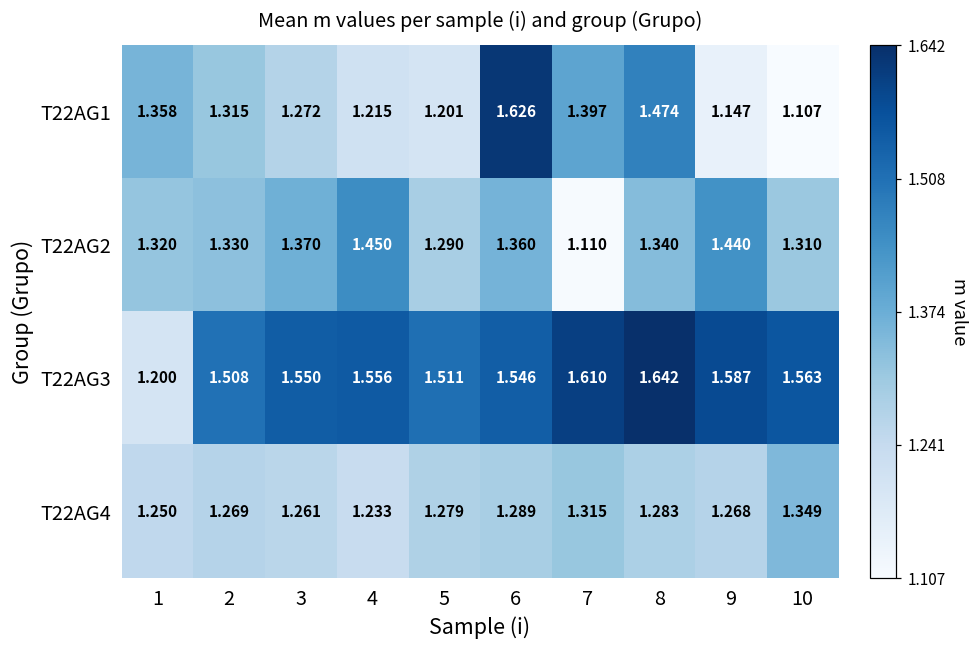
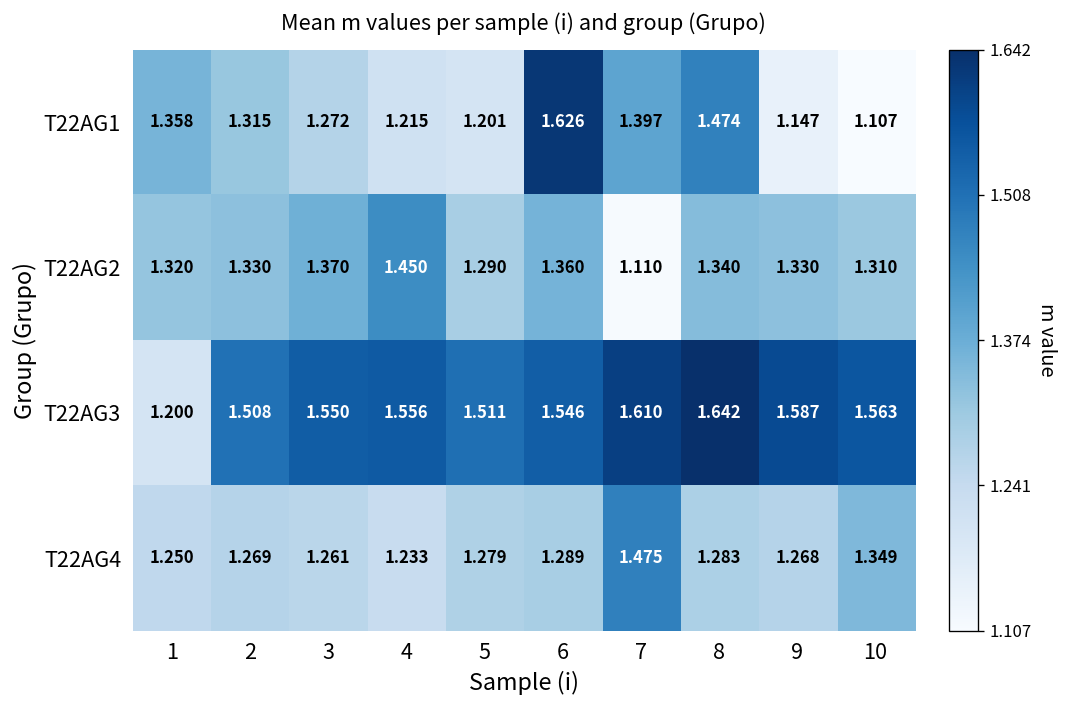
T22AG2, 9: 1.440 -> 1.330
T22AG4, 7: 1.315 -> 1.475
